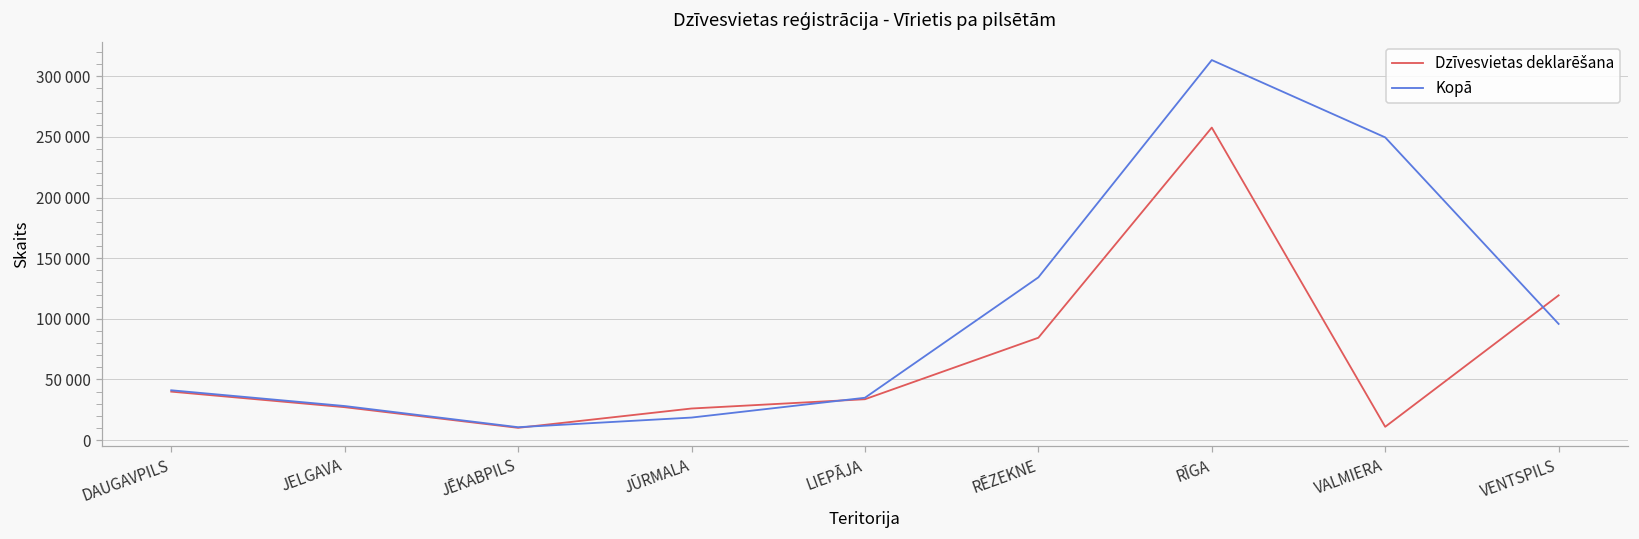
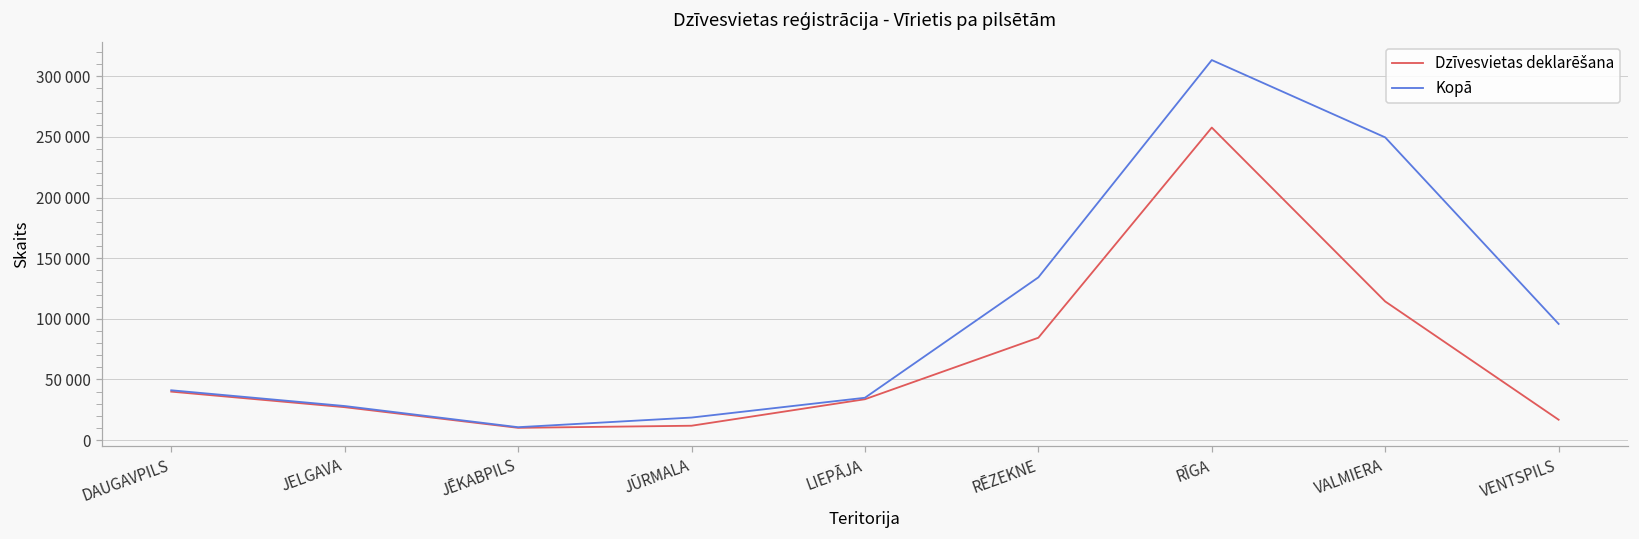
Dzīvesvietas deklarēšana, JŪRMALA: 26000 -> 12000
Dzīvesvietas deklarēšana, VALMIERA: 11000 -> 114000
Dzīvesvietas deklarēšana, VENTSPILS: 119000 -> 17000
